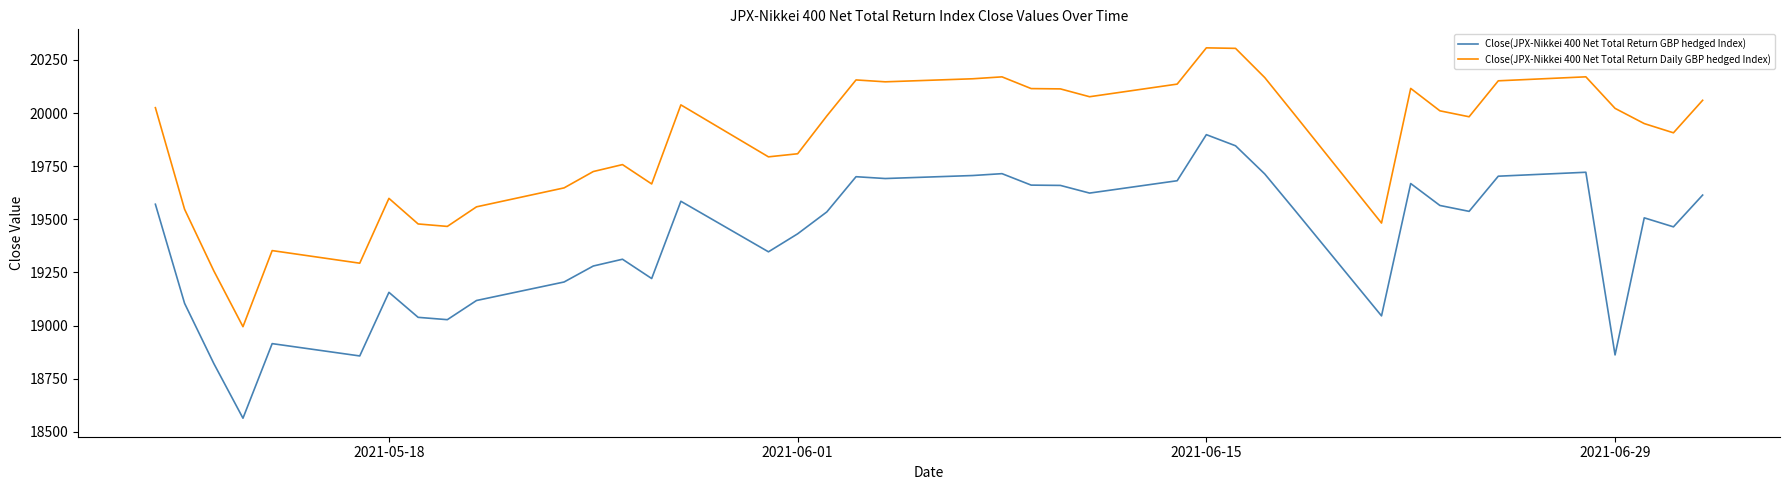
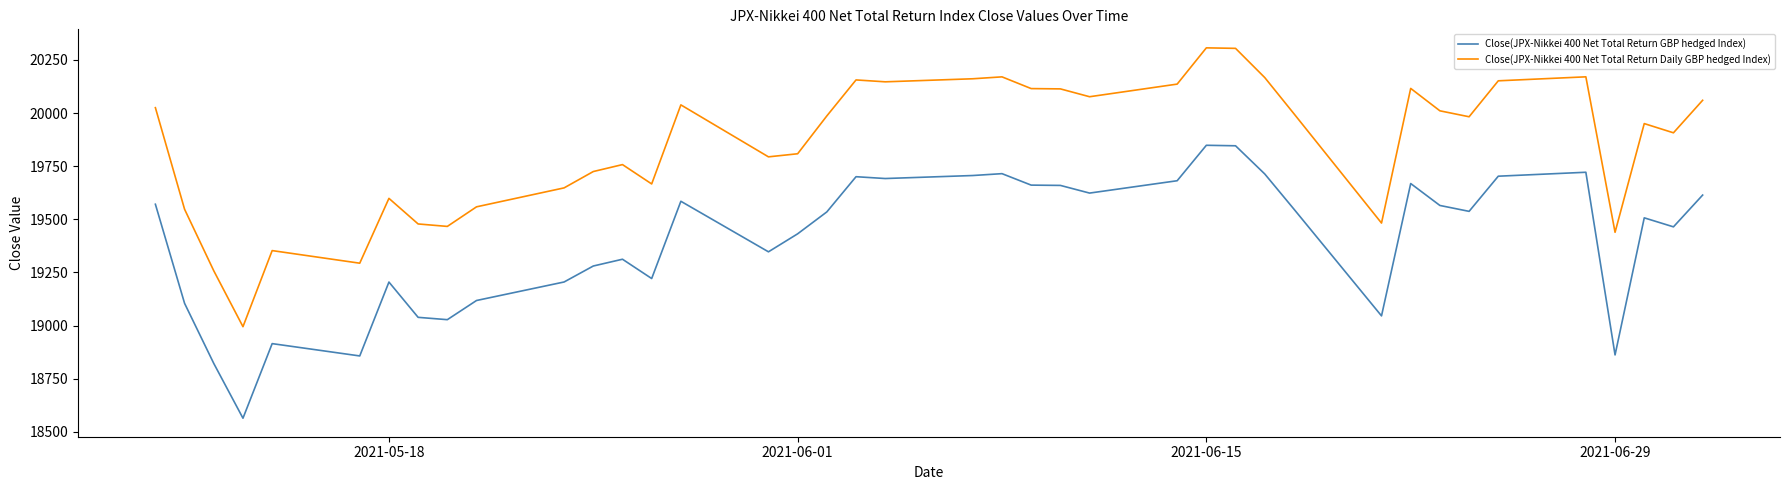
Close(JPX-Nikkei 400 Net Total Return GBP hedged Index), 2021-05-18: 19160 -> 19200
Close(JPX-Nikkei 400 Net Total Return GBP hedged Index), 2021-06-15: 19900 -> 19850
Close(JPX-Nikkei 400 Net Total Return Daily GBP hedged Index), 2021-06-29: 20020 -> 19440
